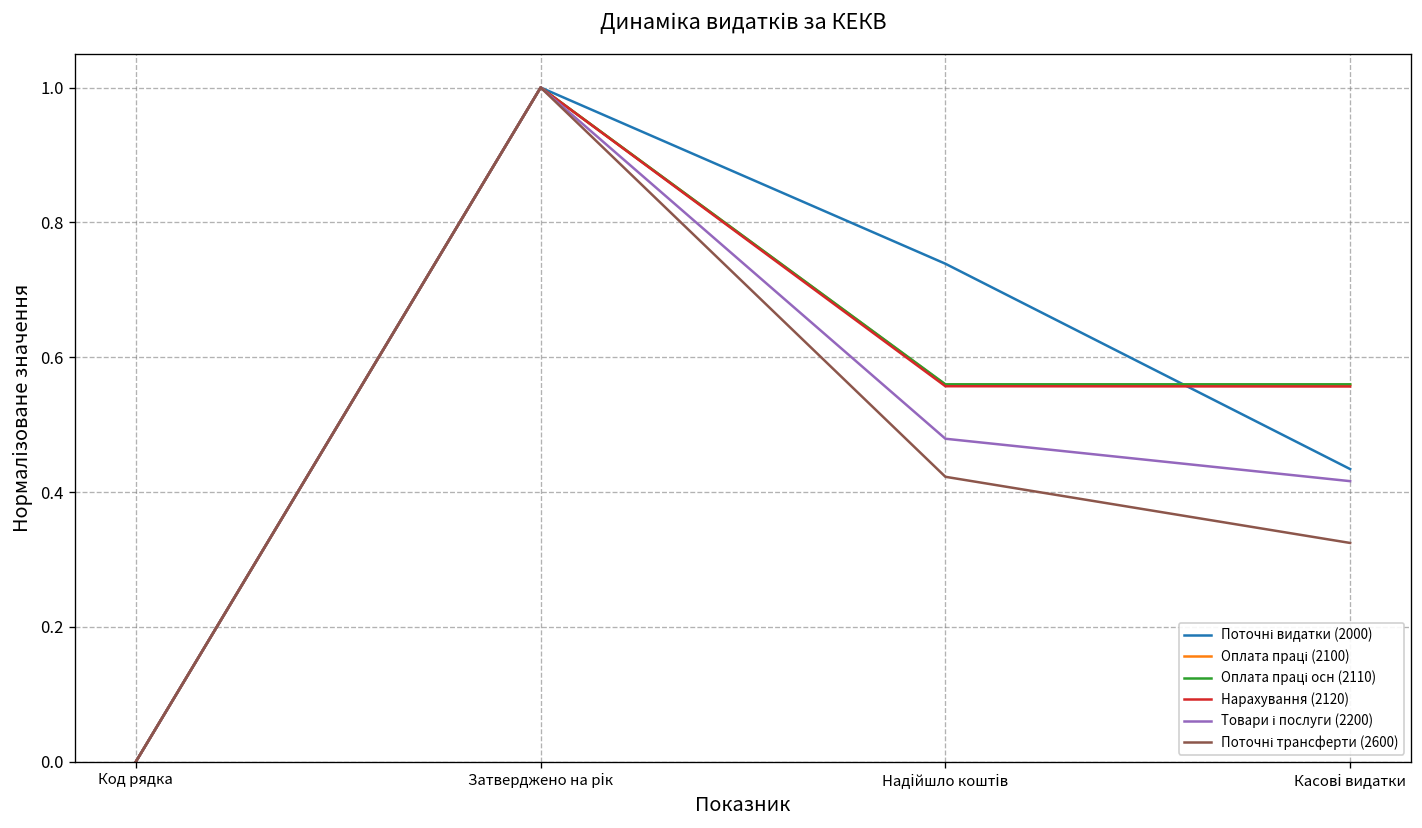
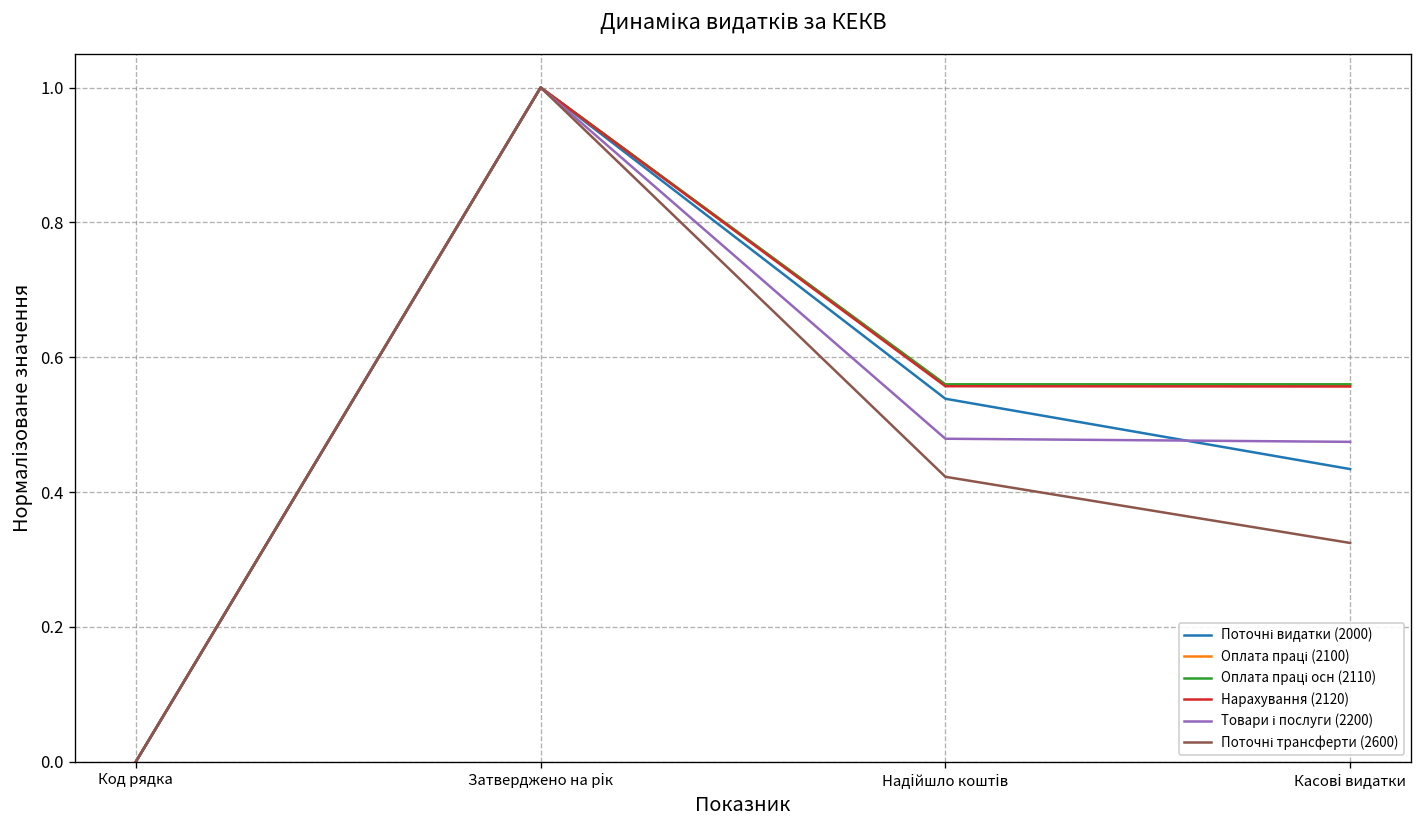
Поточні видатки (2000), Надійшло коштів: 0.74 -> 0.54
Товари і послуги (2200), Касові видатки: 0.42 -> 0.47
